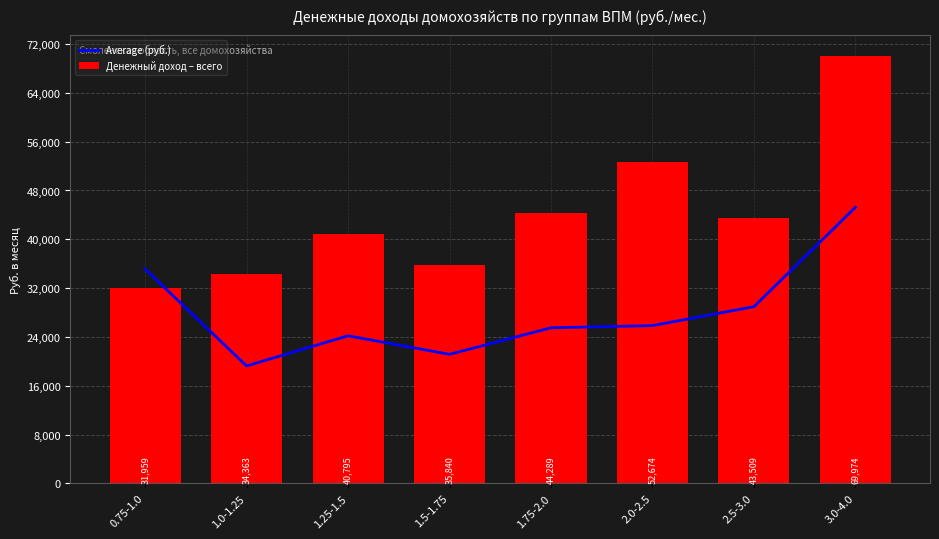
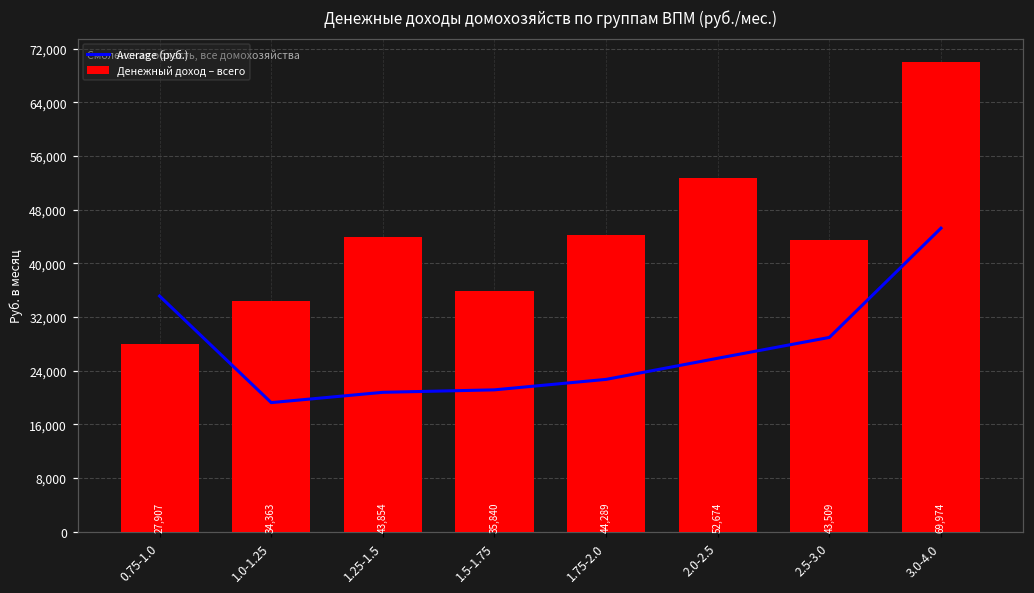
Денежный доход – всего, 0.75-1.0: 31,959 -> 27,907
Average (руб.), 1.25-1.5: 24,000 -> 21,000
Денежный доход – всего, 1.25-1.5: 40,795 -> 43,854
Average (руб.), 1.75-2.0: 25,000 -> 23,000
